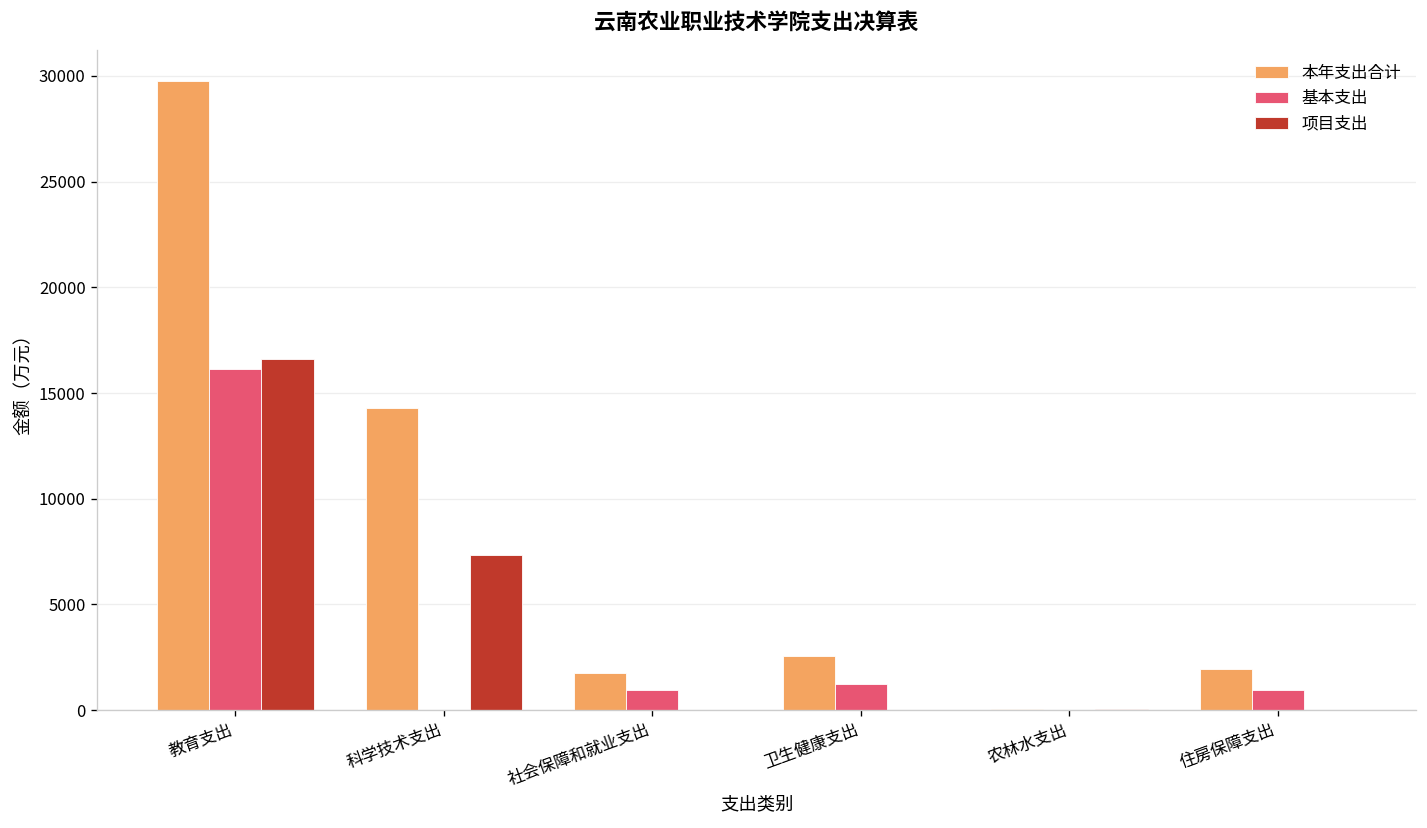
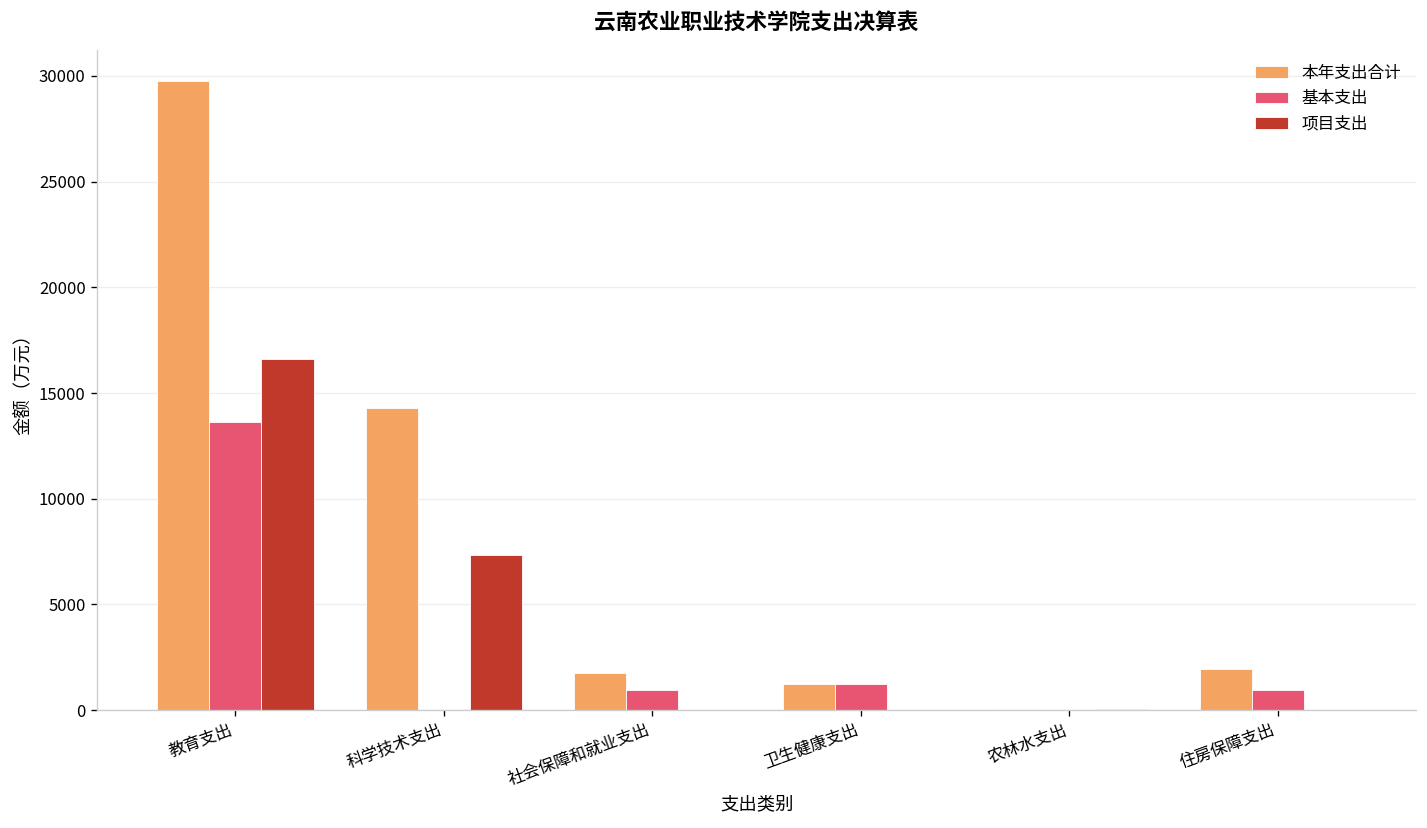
基本支出, 教育支出: 16100 -> 13600
本年支出合计, 卫生健康支出: 2500 -> 1200
